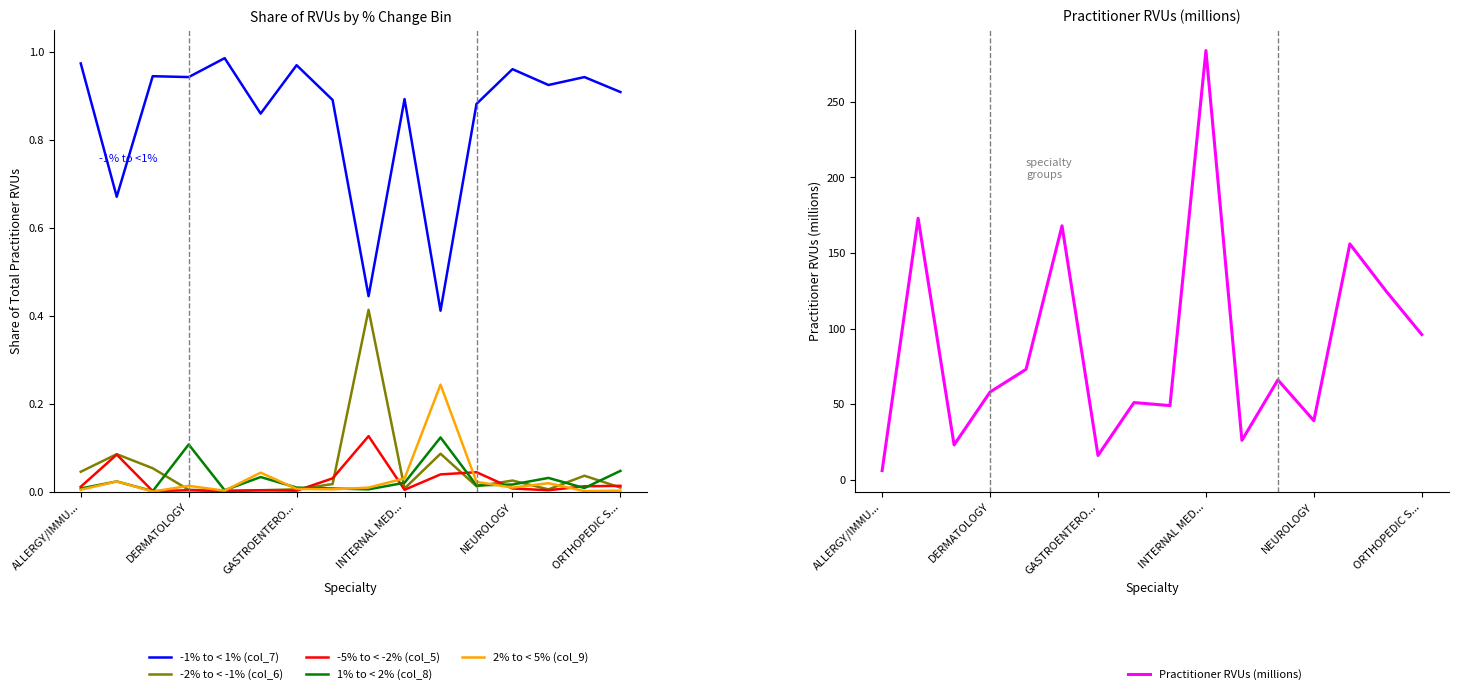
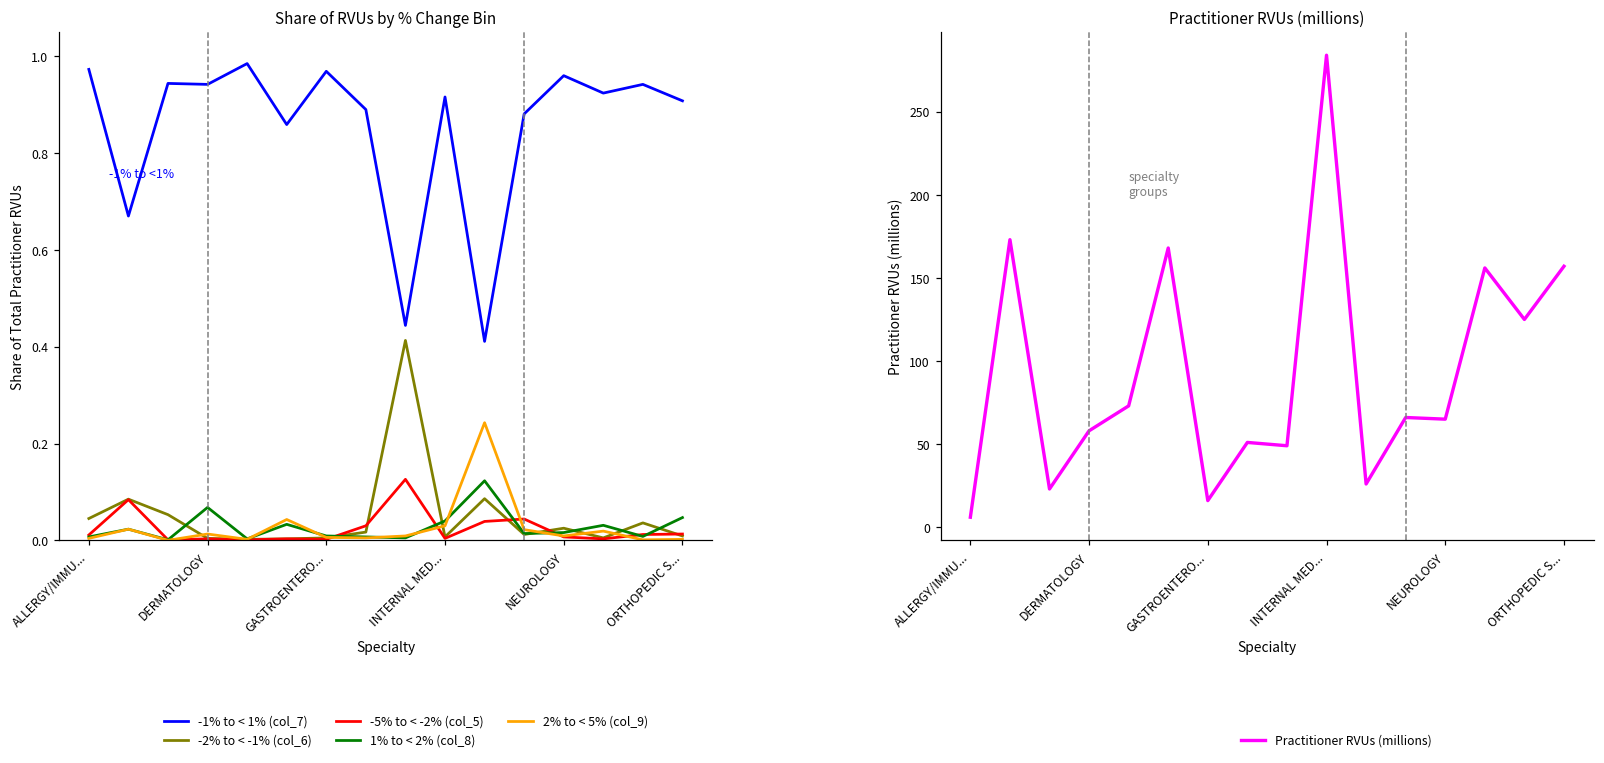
Share of RVUs by % Change Bin, 1% to < 2% (col_8), DERMATOLOGY: 0.11 -> 0.07
Share of RVUs by % Change Bin, -1% to < 1% (col_7), INTERNAL MED...: 0.89 -> 0.92
Share of RVUs by % Change Bin, 1% to < 2% (col_8), INTERNAL MED...: 0.02 -> 0.04
Practitioner RVUs (millions), NEUROLOGY: 39 -> 65
Practitioner RVUs (millions), ORTHOPEDIC S...: 96 -> 157
